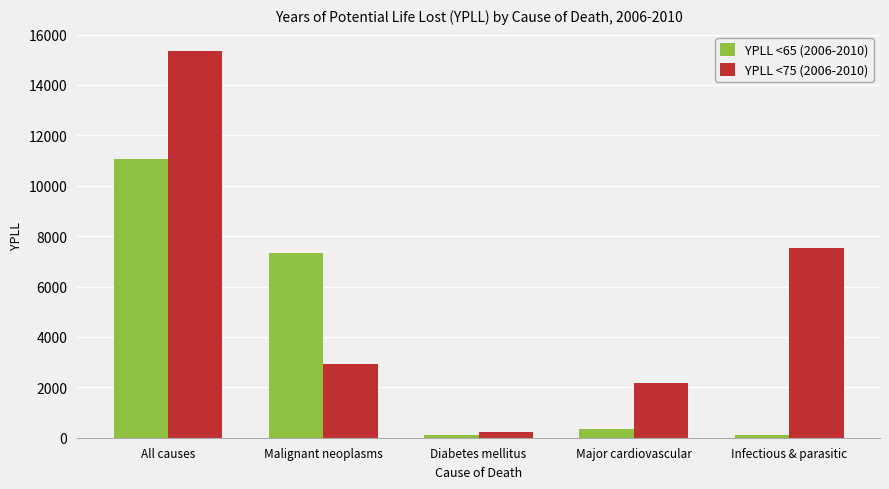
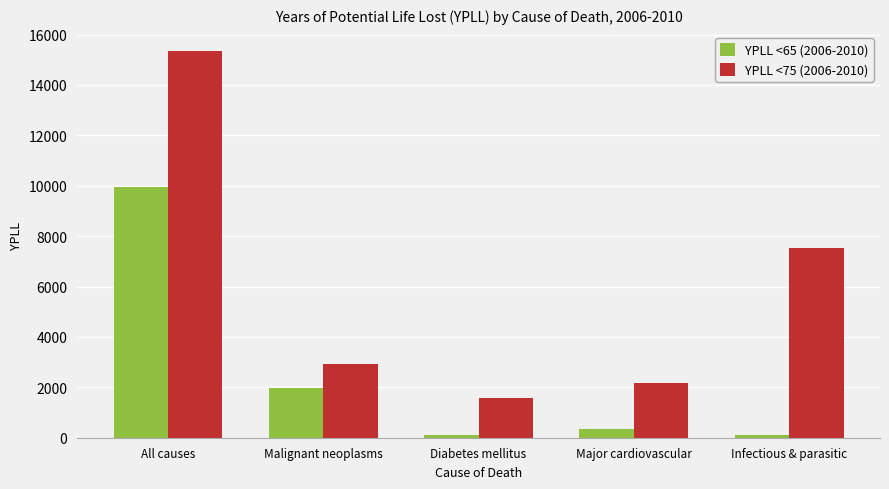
YPLL <65 (2006-2010), All causes: 11100 -> 9900
YPLL <65 (2006-2010), Malignant neoplasms: 7300 -> 2000
YPLL <75 (2006-2010), Diabetes mellitus: 200 -> 1600
